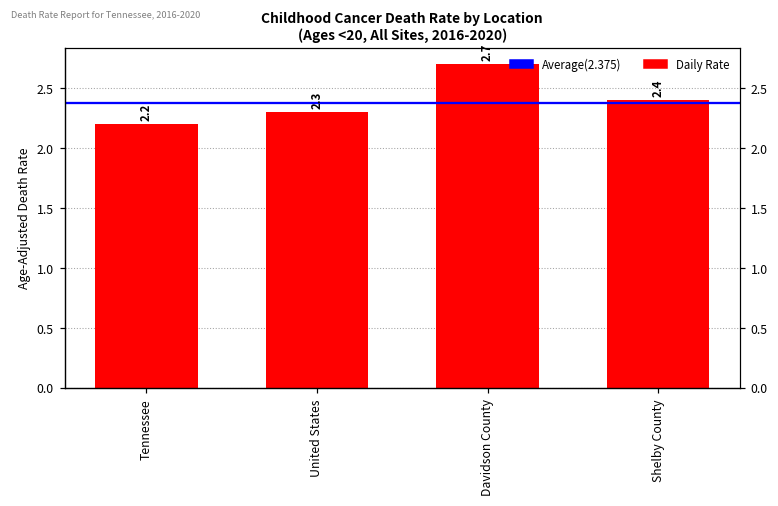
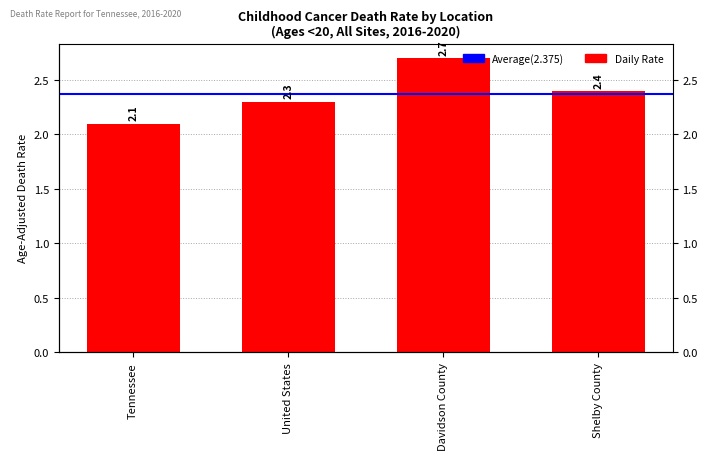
Tennessee: 2.2 -> 2.1
